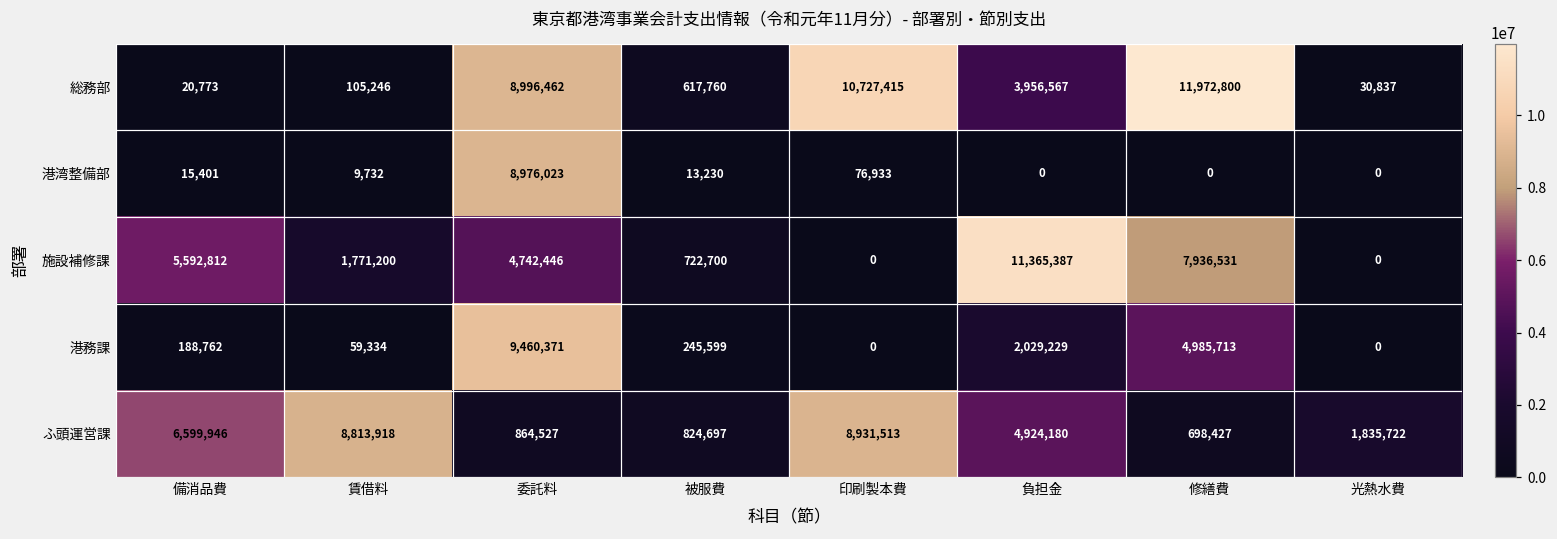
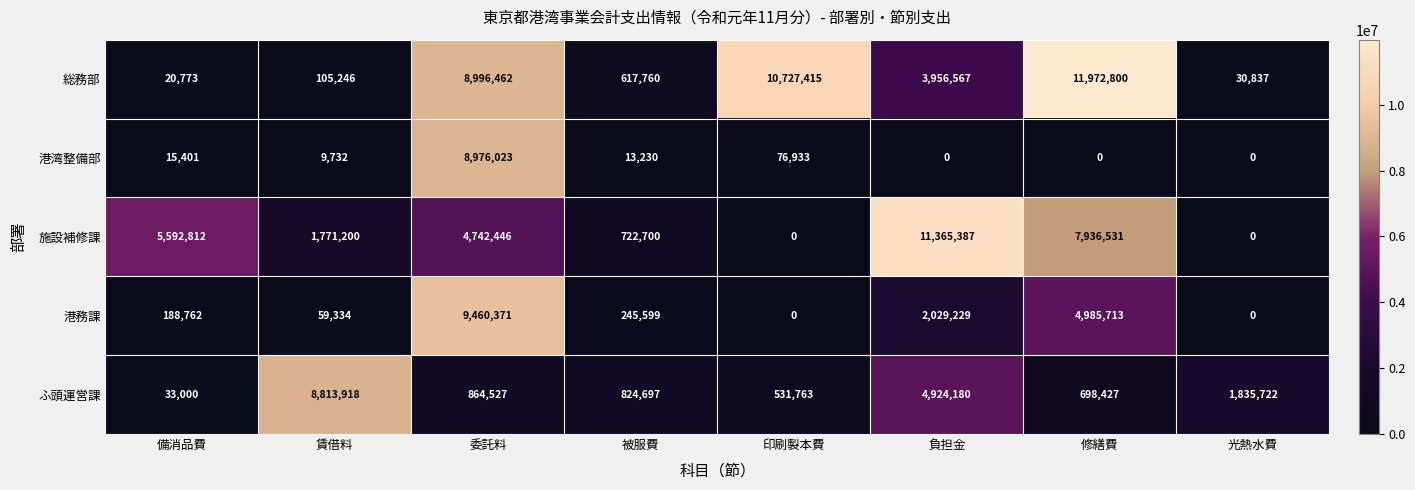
ふ頭運営課, 備消品費: 6,599,946 -> 33,000
ふ頭運営課, 印刷製本費: 8,931,513 -> 531,763
